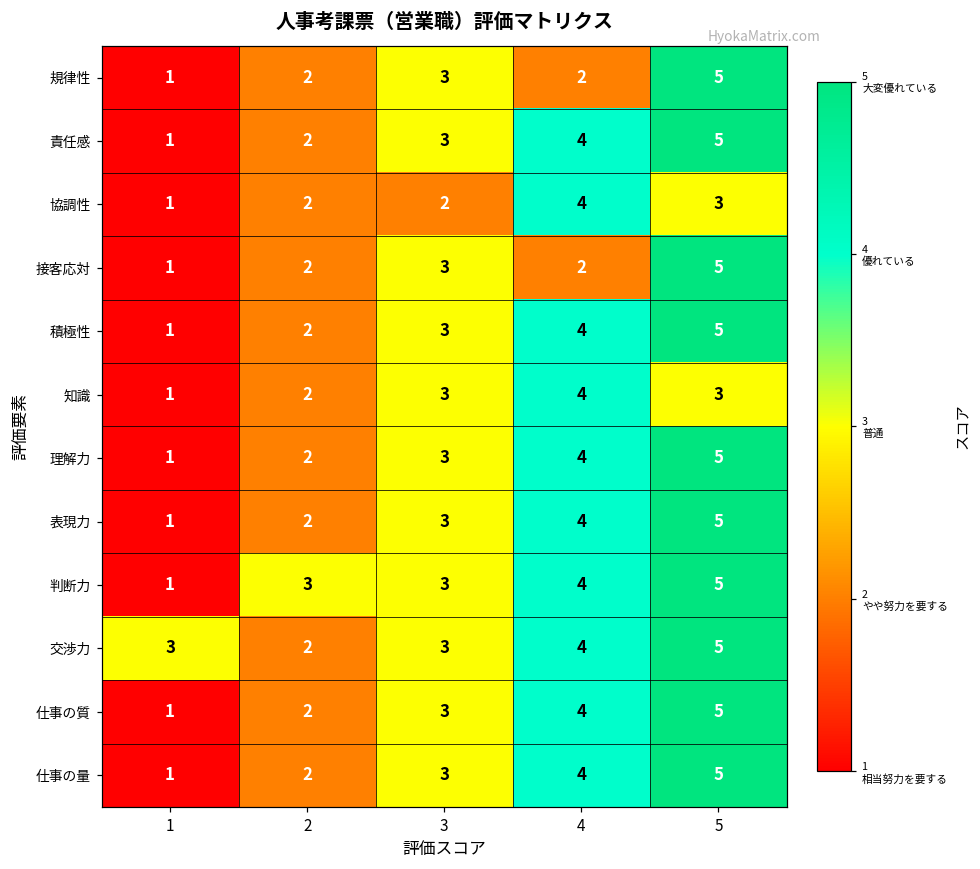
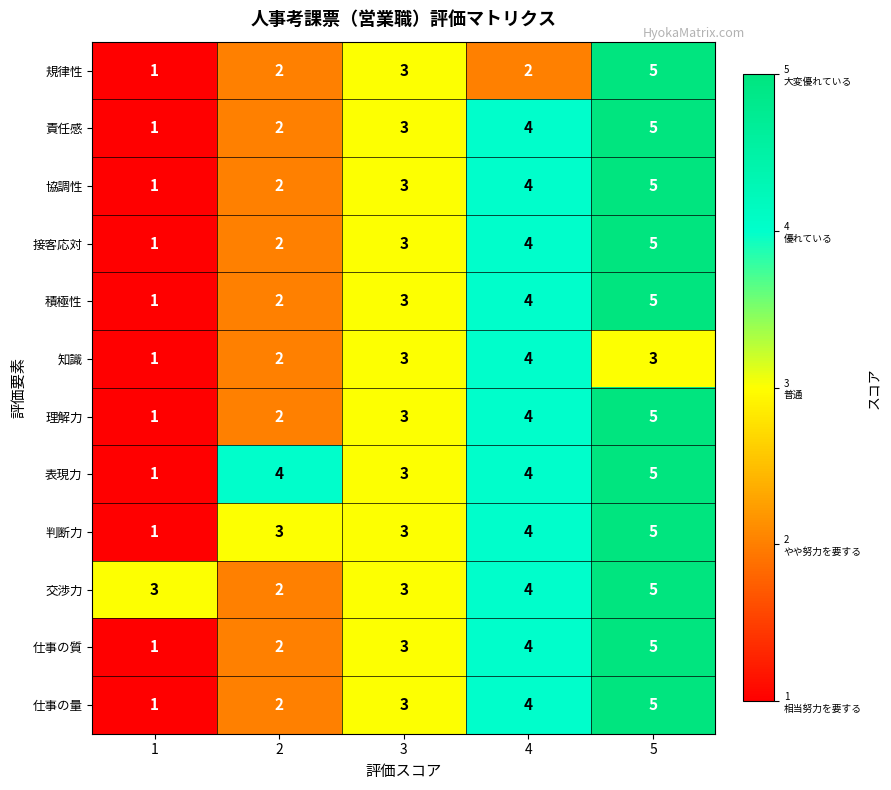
協調性, 3: 2 -> 3
協調性, 5: 3 -> 5
接客応対, 4: 2 -> 4
表現力, 2: 2 -> 4
